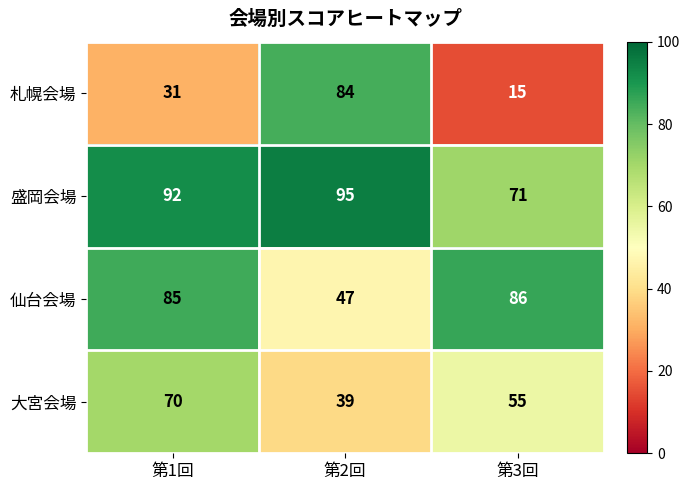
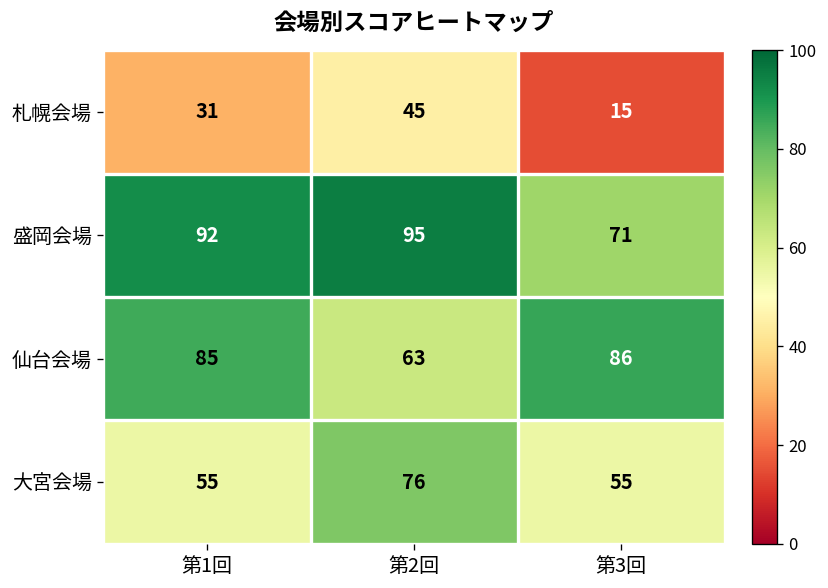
札幌会場, 第2回: 84 -> 45
仙台会場, 第2回: 47 -> 63
大宮会場, 第1回: 70 -> 55
大宮会場, 第2回: 39 -> 76
